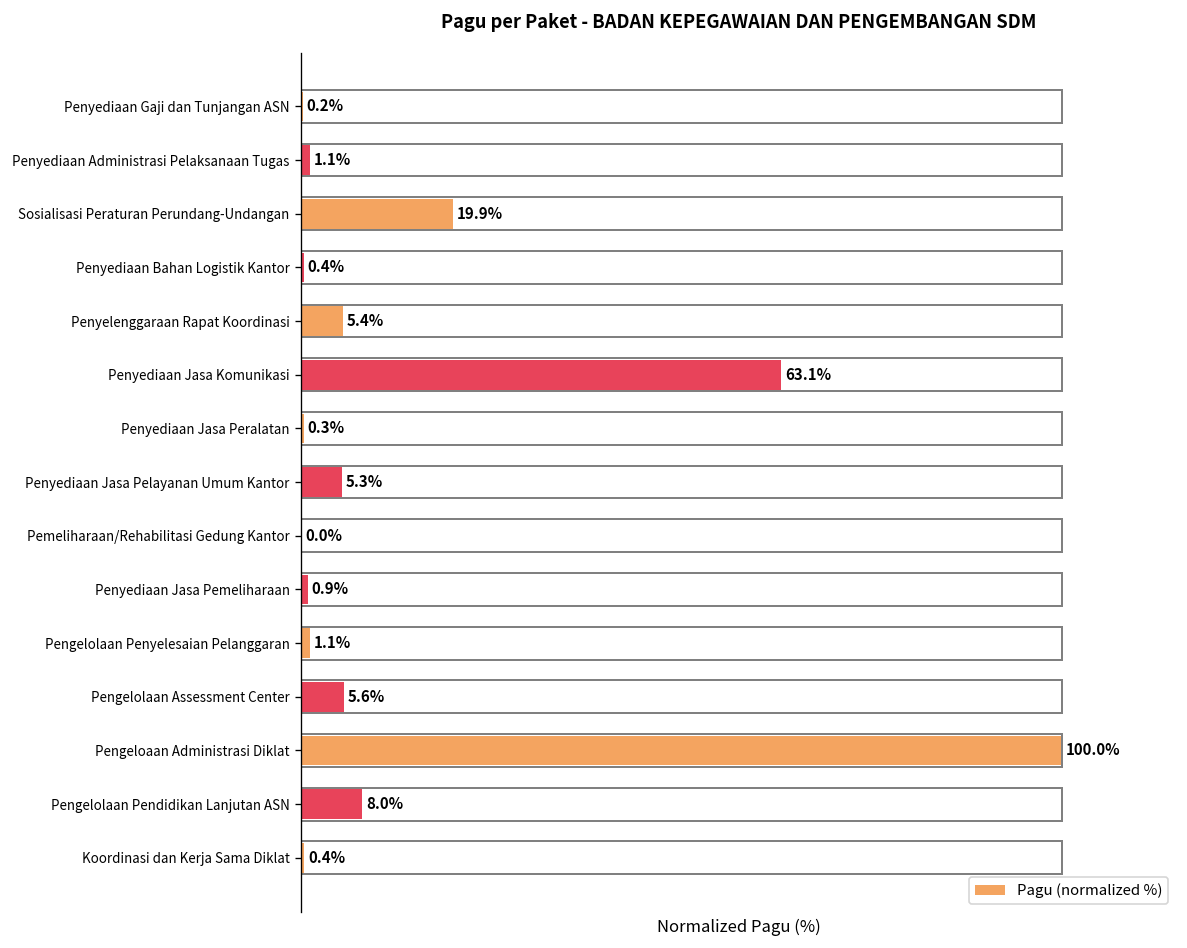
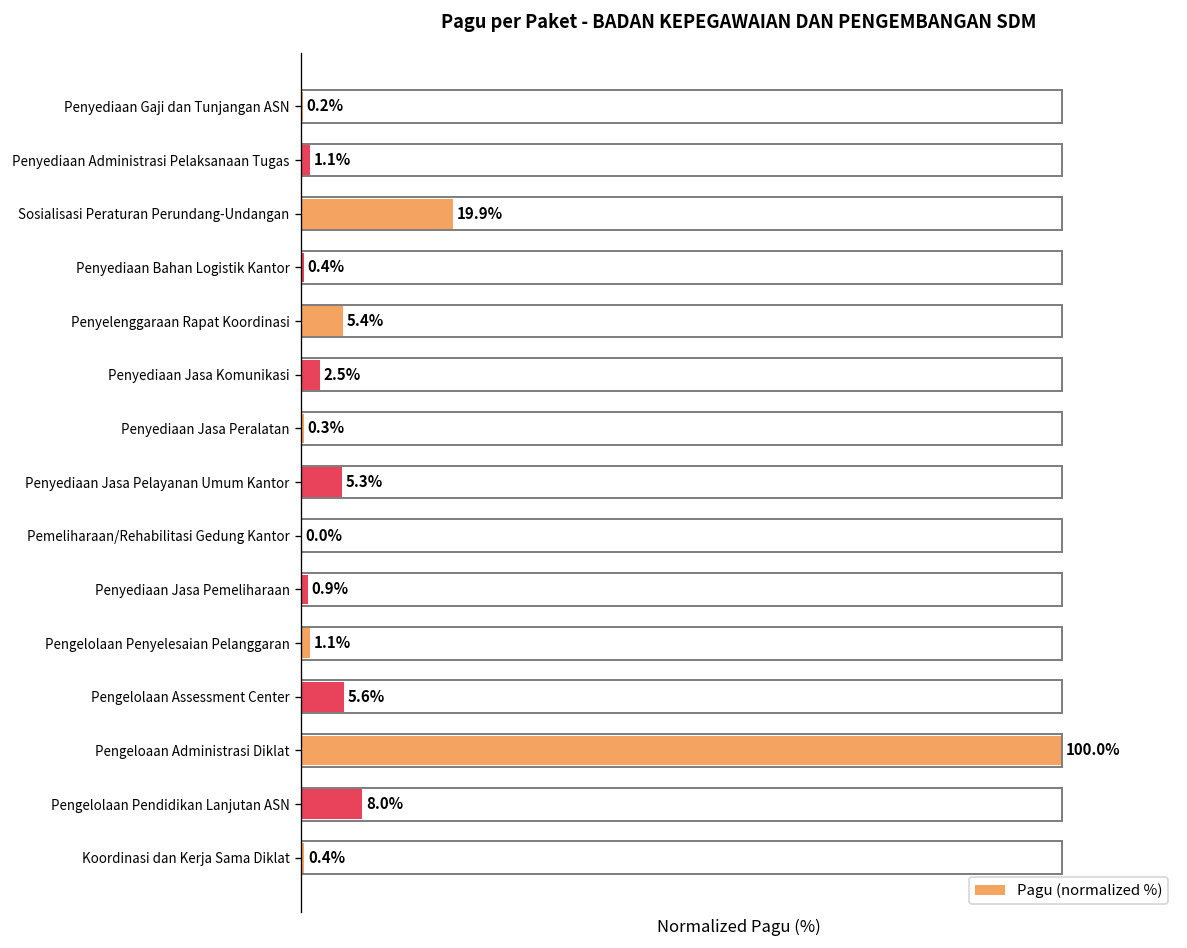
Penyediaan Jasa Komunikasi: 63.1% -> 2.5%
